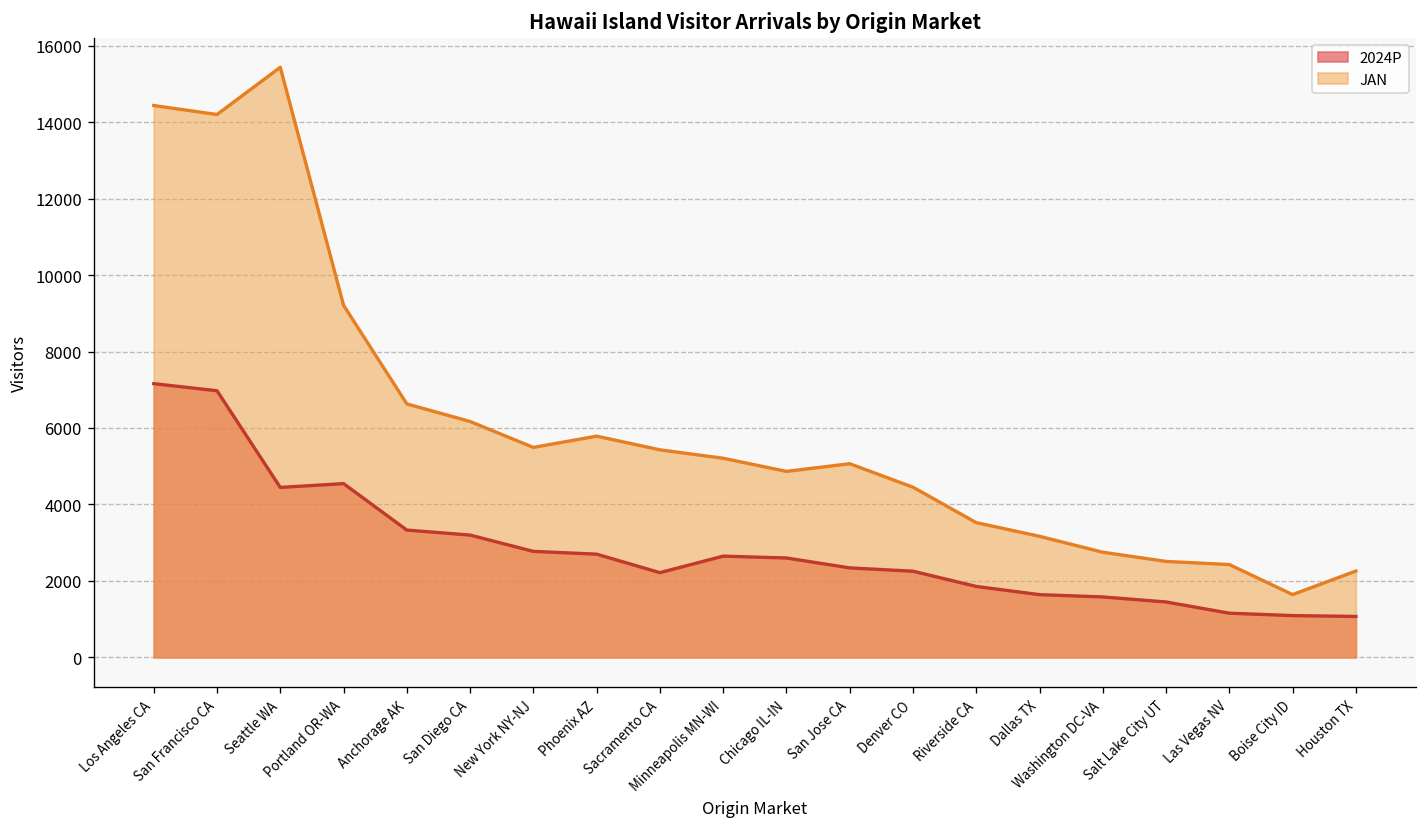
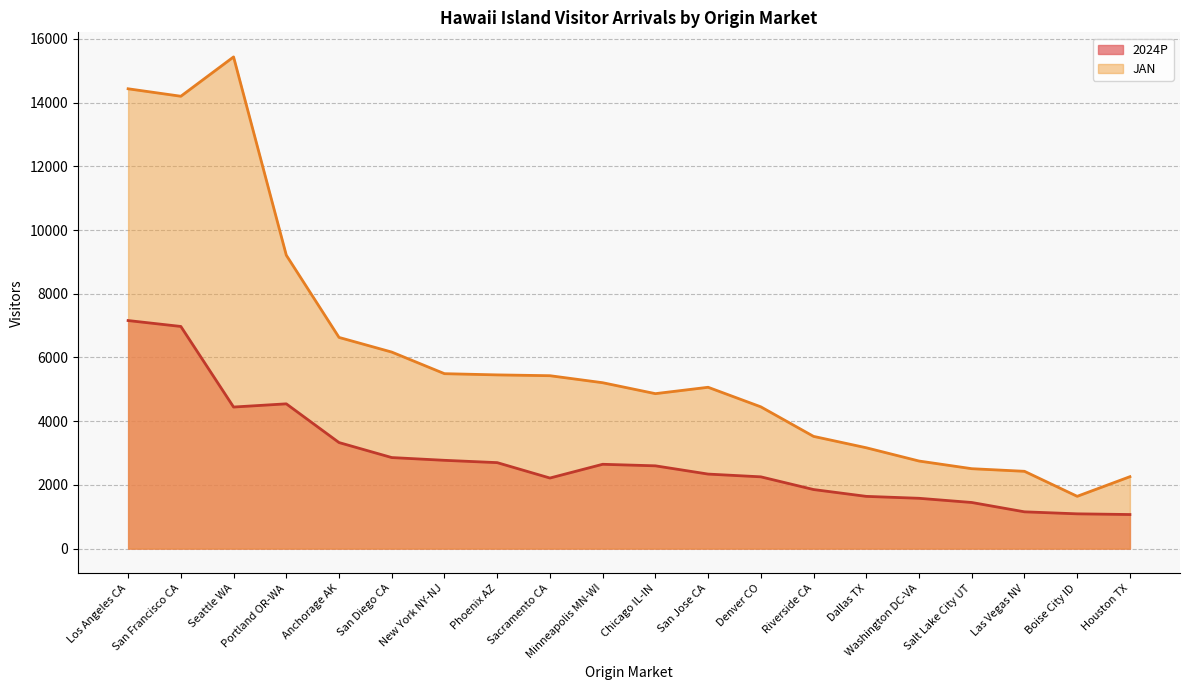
2024P, San Diego CA: 3200 -> 2900
JAN, Phoenix AZ: 5800 -> 5500
